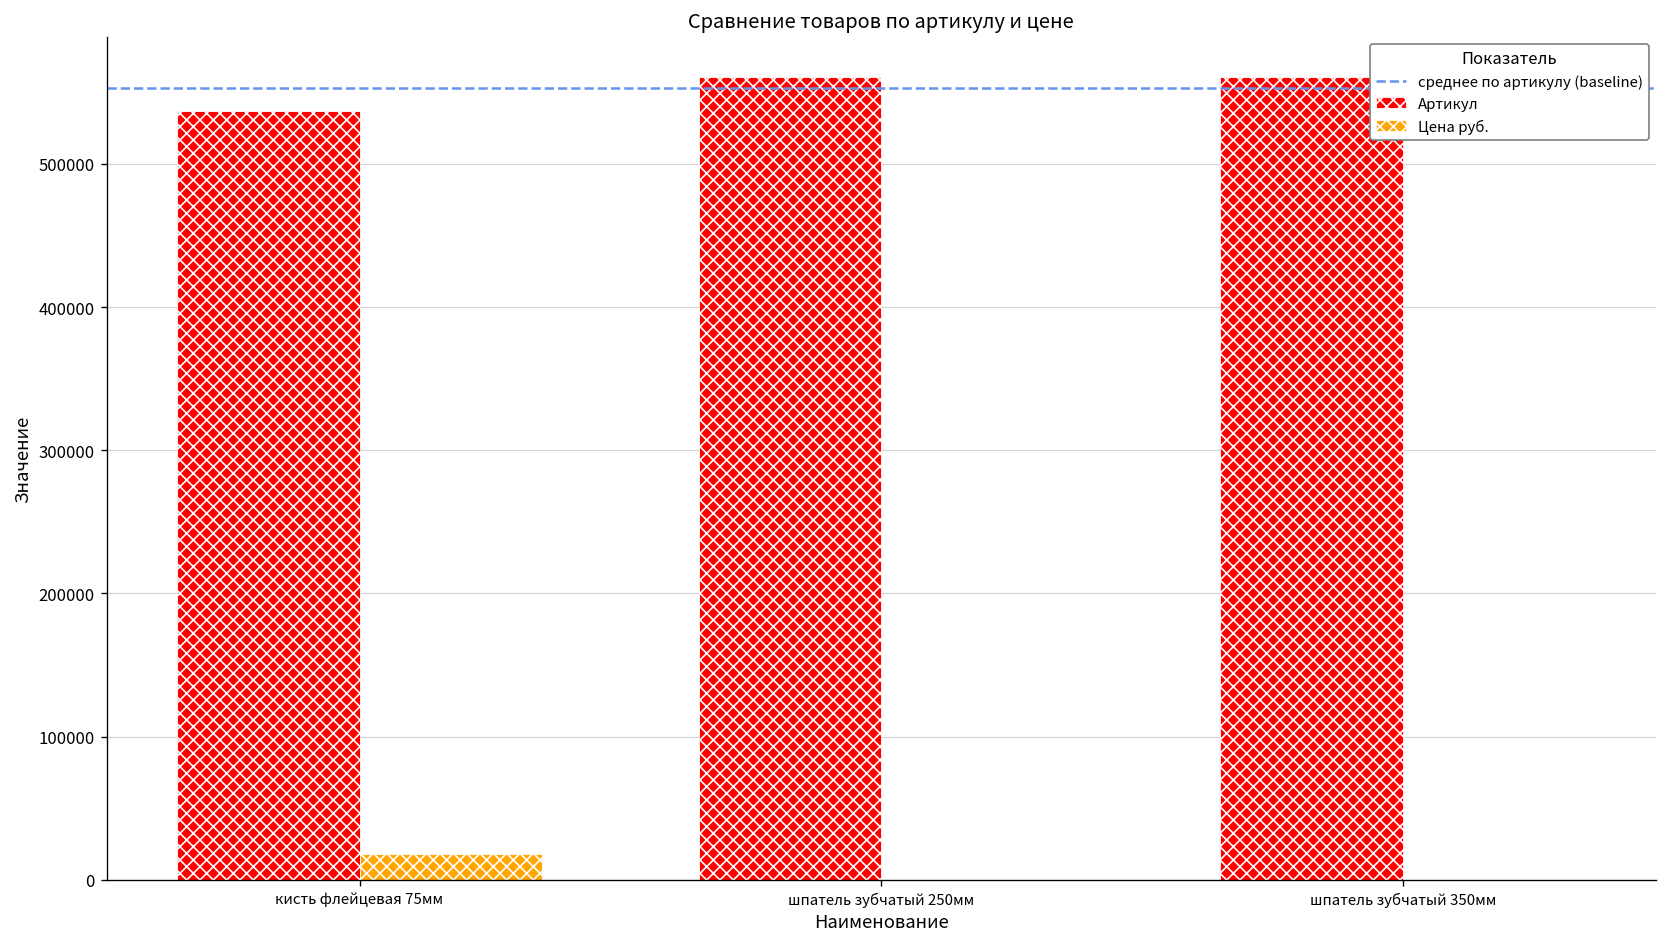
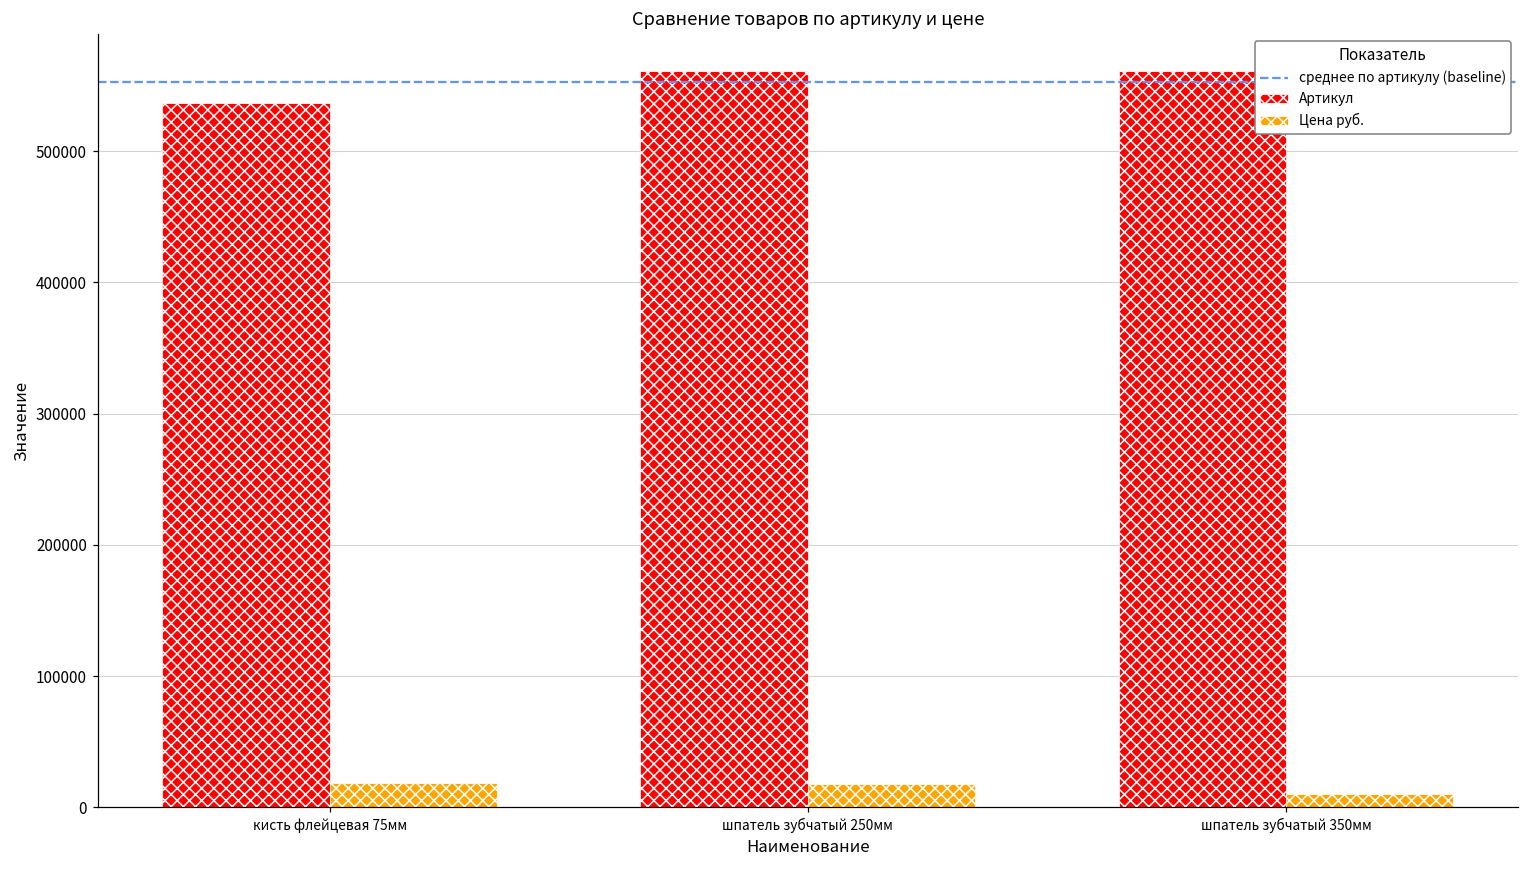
Цена руб., шпатель зубчатый 250мм: 0 -> 18000
Цена руб., шпатель зубчатый 350мм: 0 -> 10000
